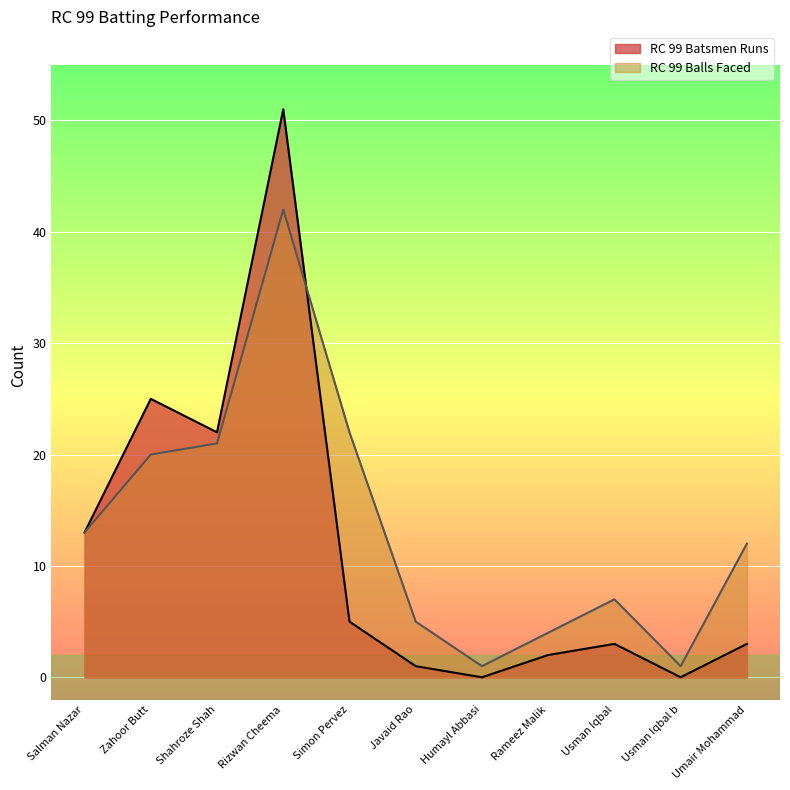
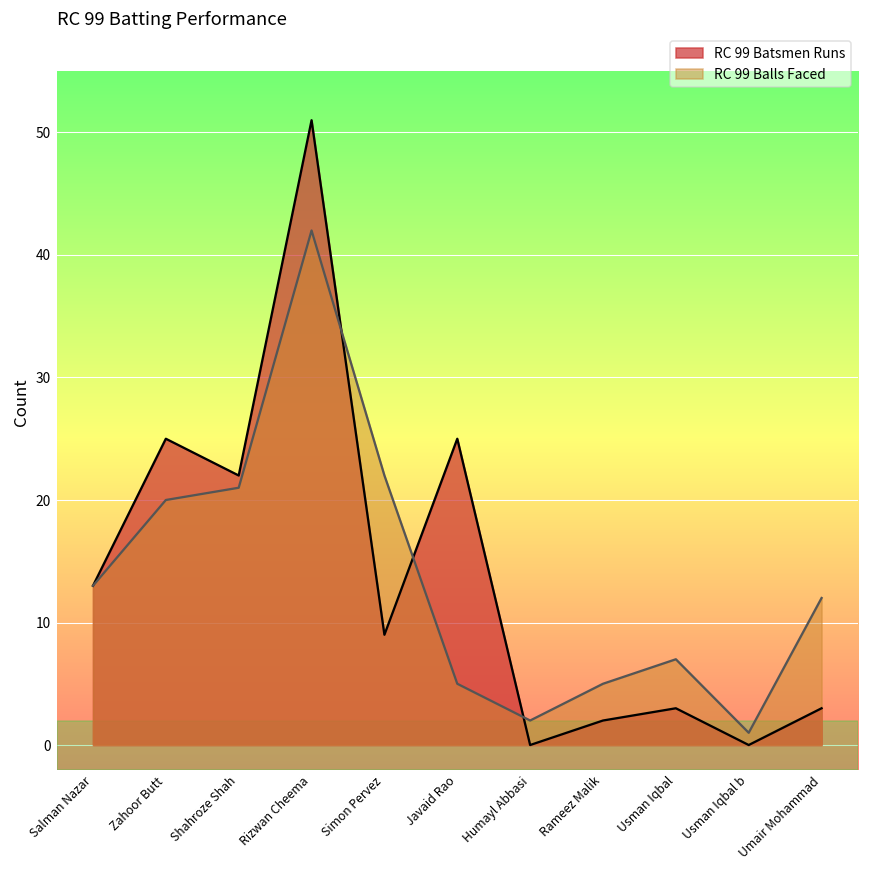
RC 99 Batsmen Runs, Simon Pervez: 5 -> 9
RC 99 Batsmen Runs, Javaid Rao: 1 -> 25
RC 99 Balls Faced, Humayl Abbasi: 1 -> 2
RC 99 Balls Faced, Rameez Malik: 4 -> 5
